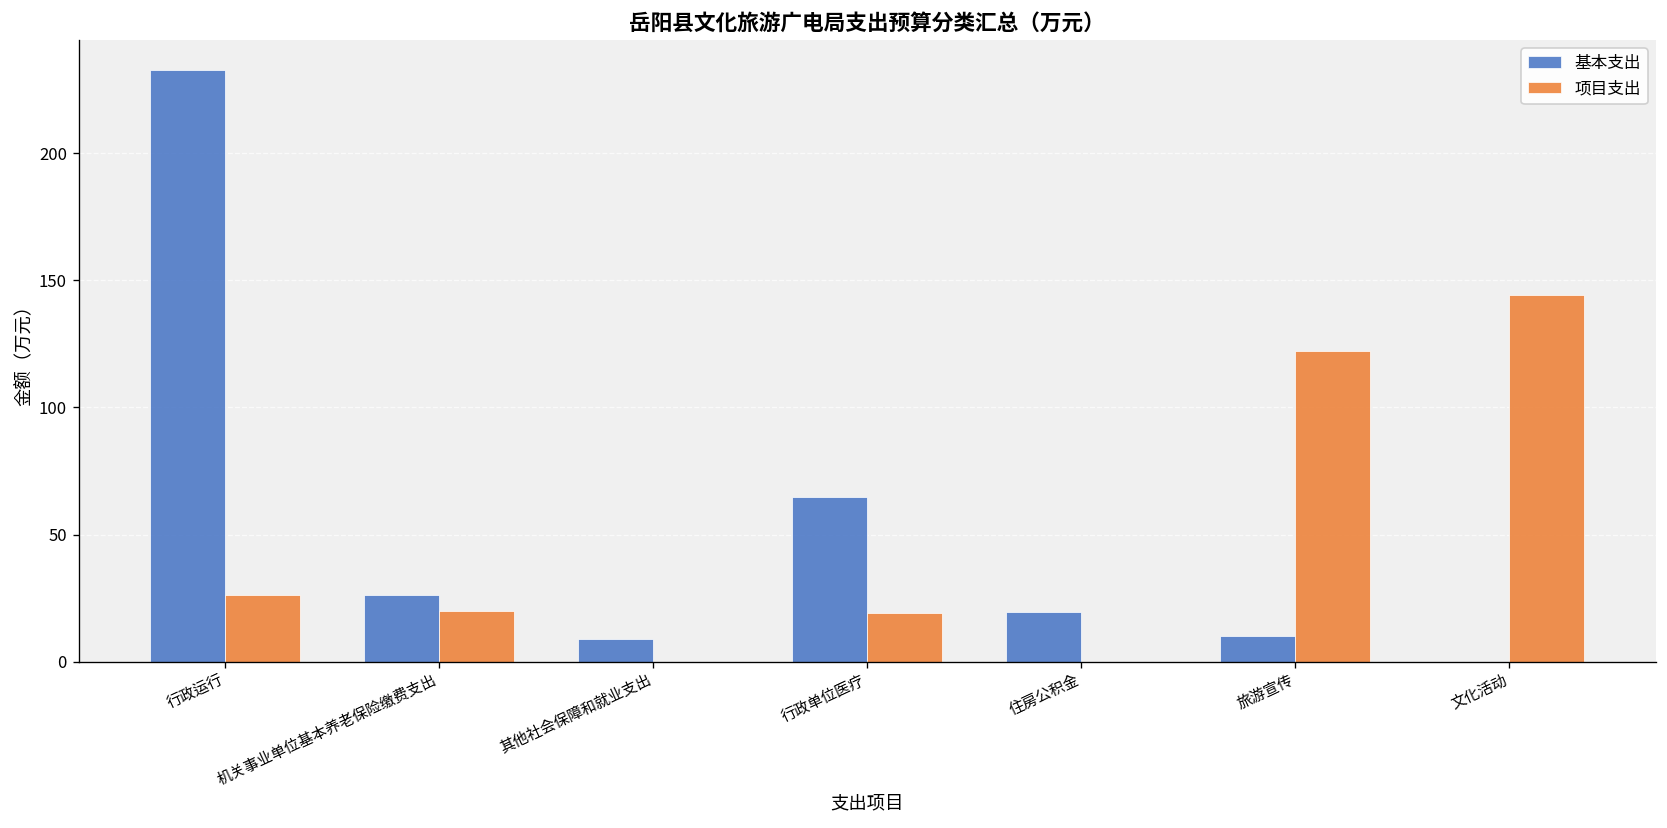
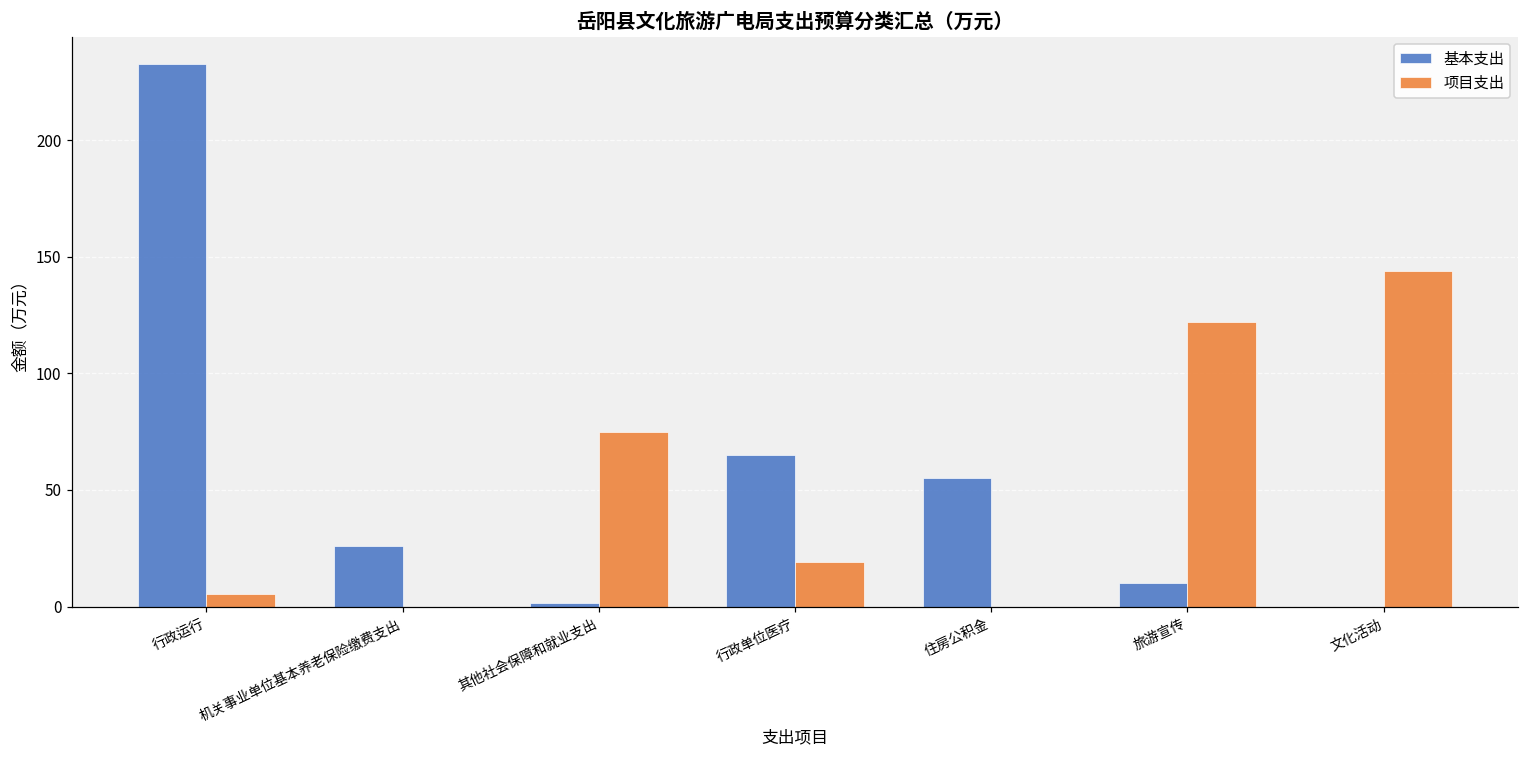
项目支出, 行政运行: 26 -> 5
项目支出, 机关事业单位基本养老保险缴费支出: 20 -> 0
基本支出, 其他社会保障和就业支出: 9 -> 2
项目支出, 其他社会保障和就业支出: 0 -> 75
基本支出, 住房公积金: 20 -> 55
